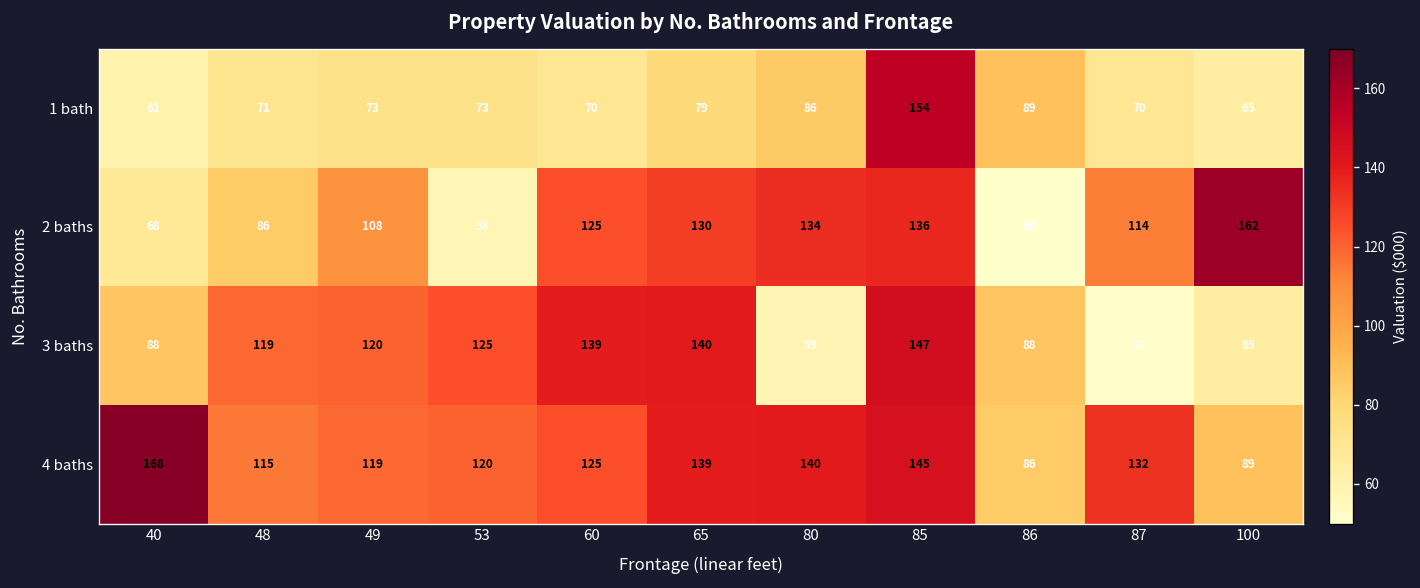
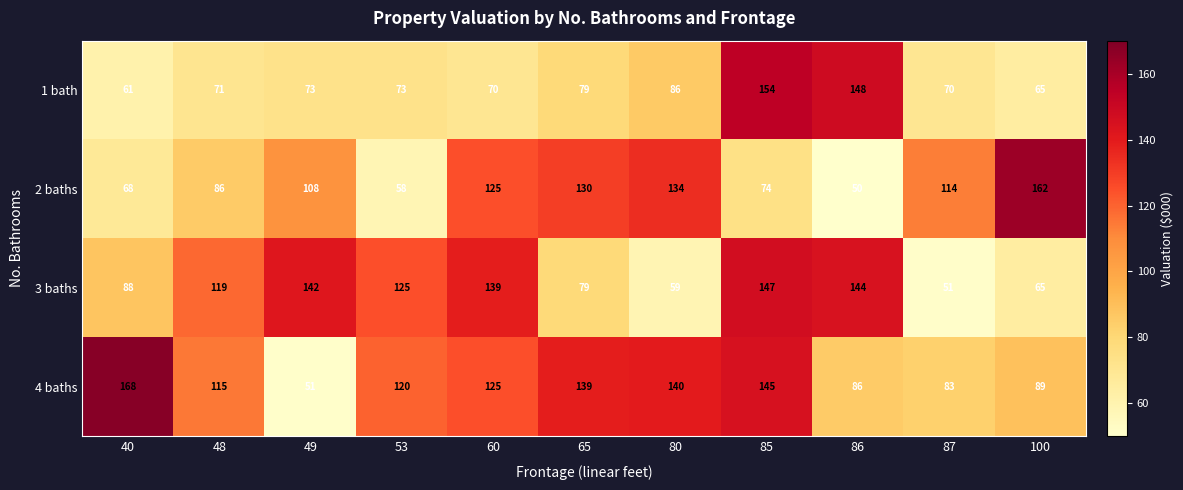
1 bath, 86: 89 -> 148
2 baths, 85: 136 -> 74
3 baths, 49: 120 -> 142
3 baths, 65: 140 -> 79
3 baths, 86: 88 -> 144
4 baths, 49: 119 -> 51
4 baths, 87: 132 -> 83
